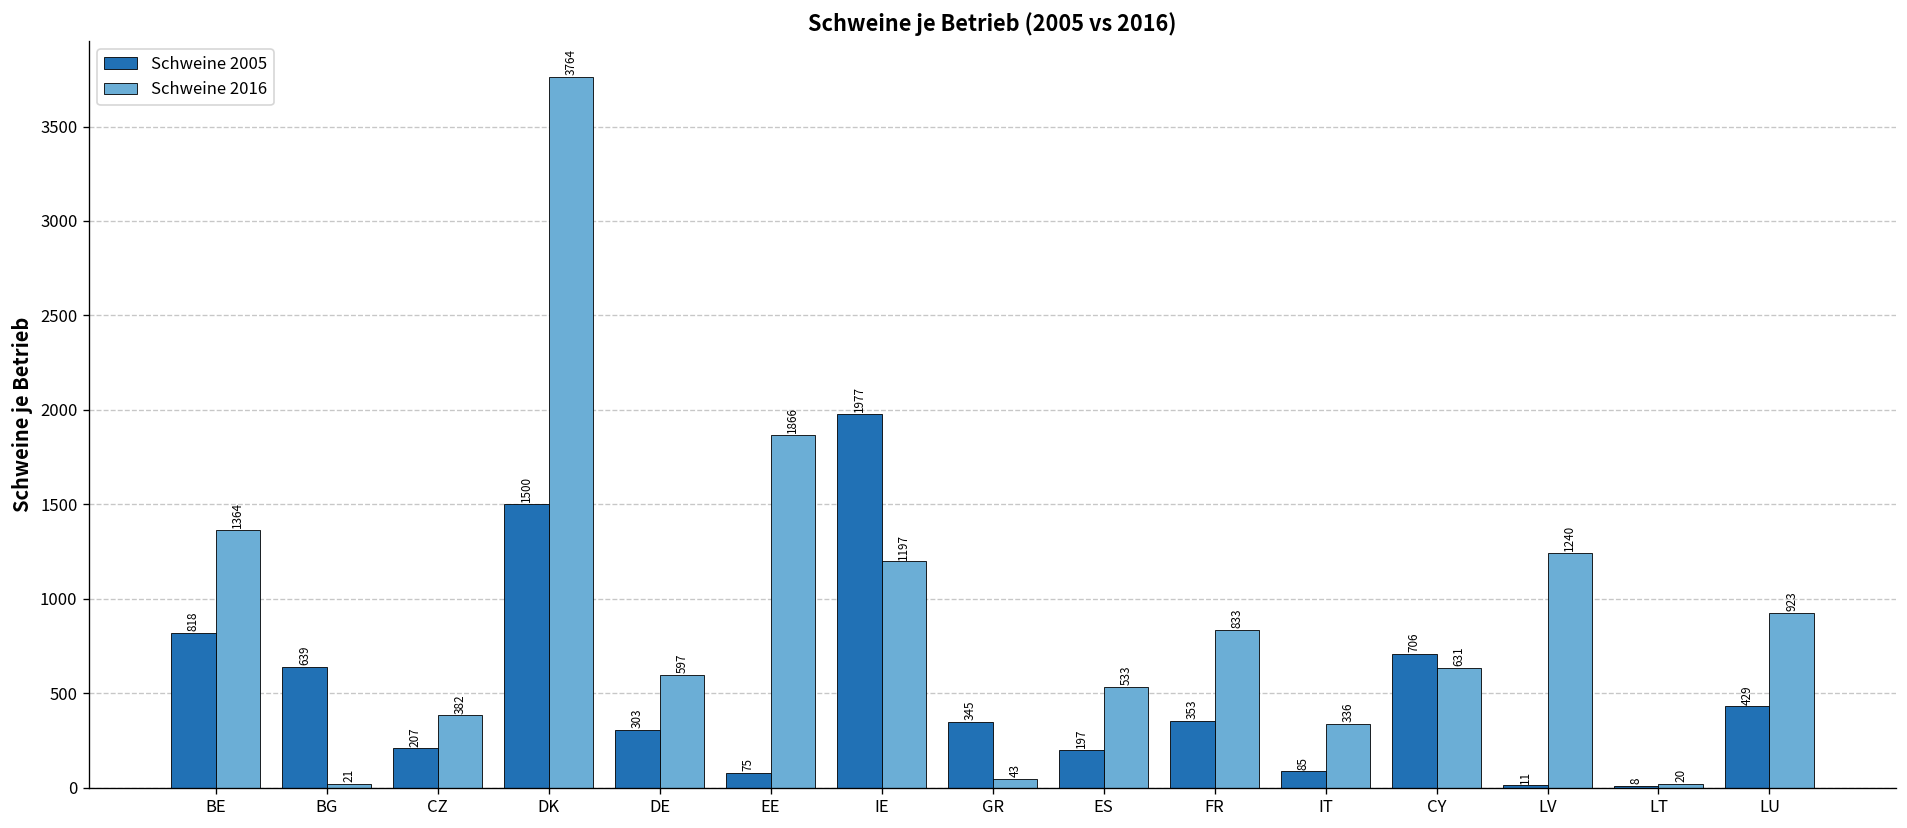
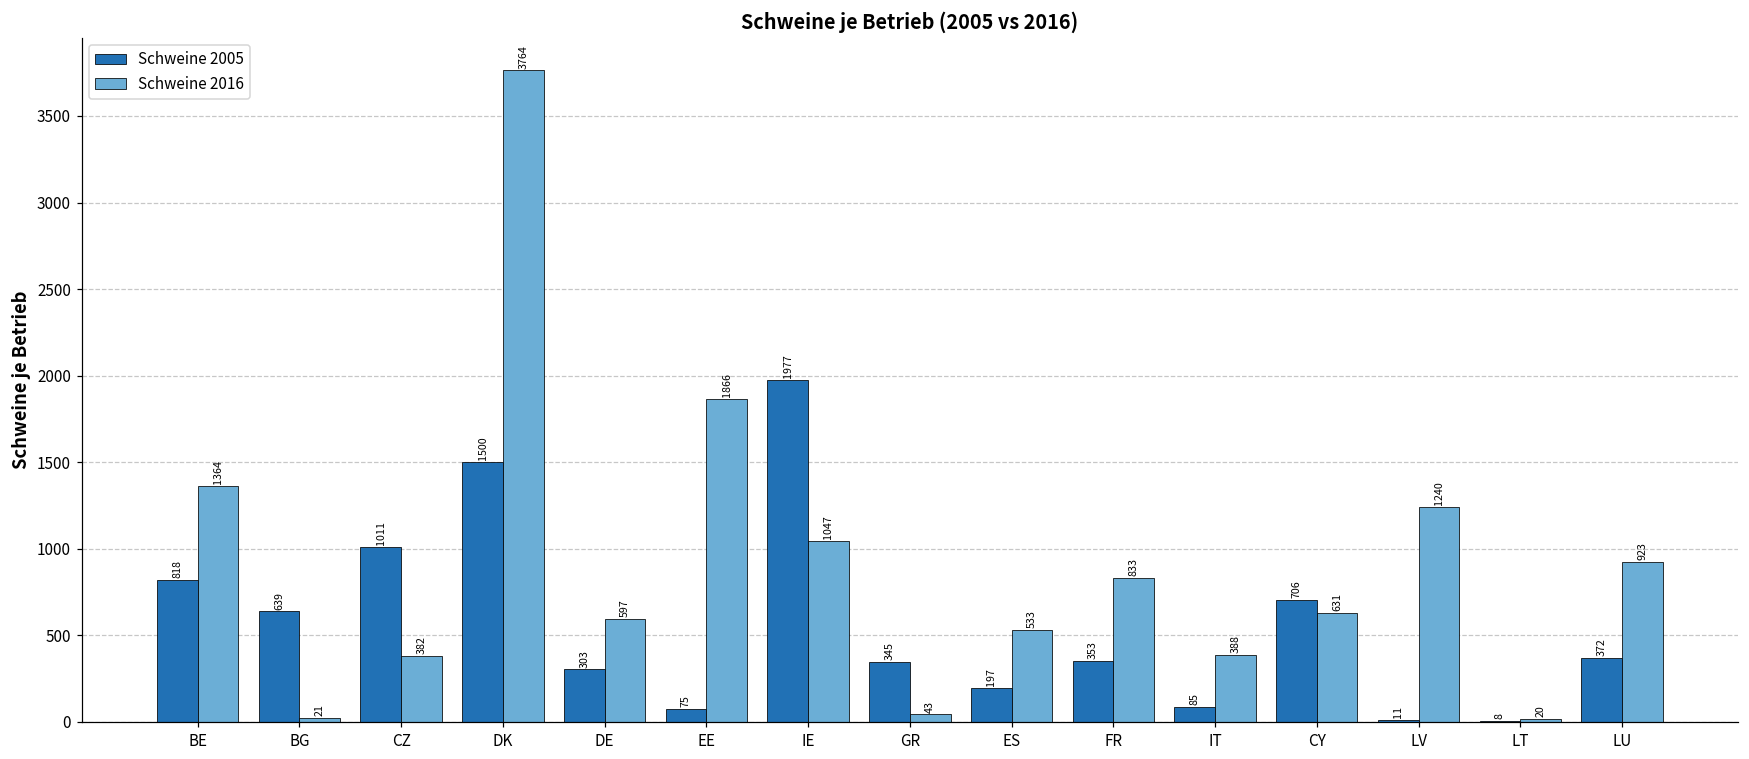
Schweine 2005, CZ: 207 -> 1011
Schweine 2016, IE: 1197 -> 1047
Schweine 2016, IT: 336 -> 388
Schweine 2005, LU: 429 -> 372
